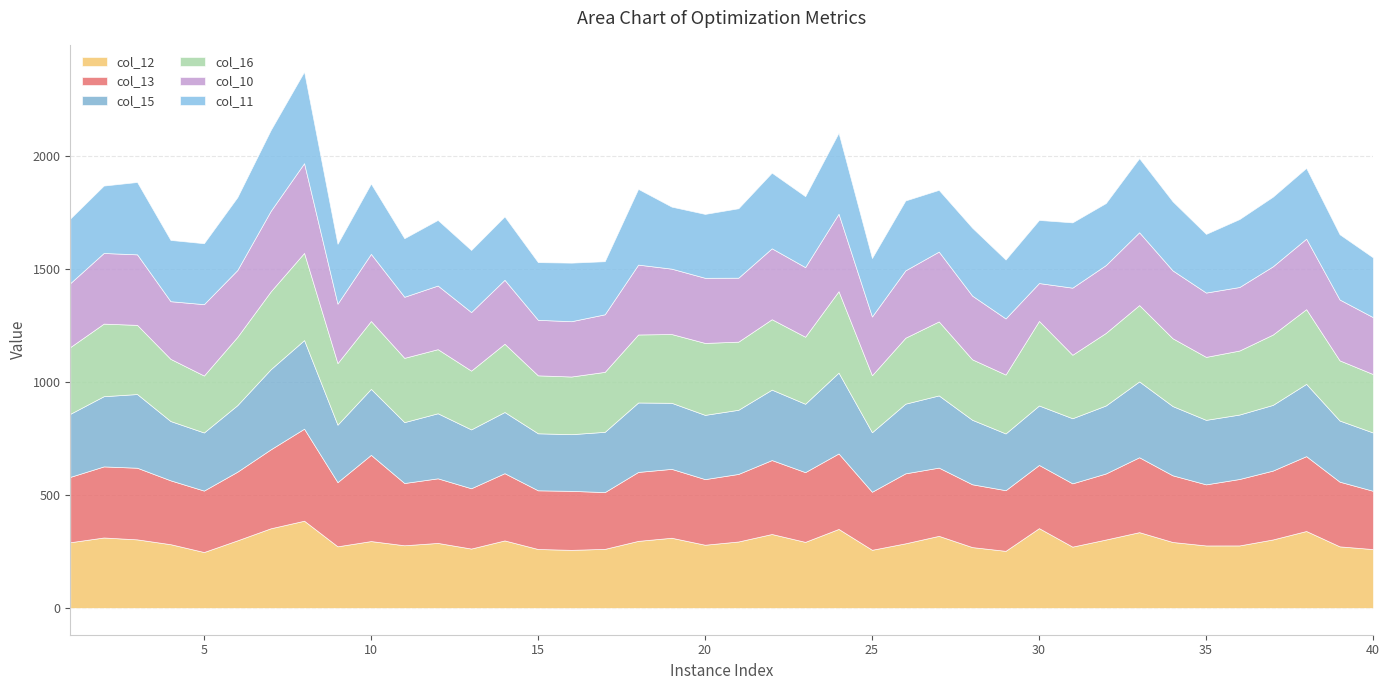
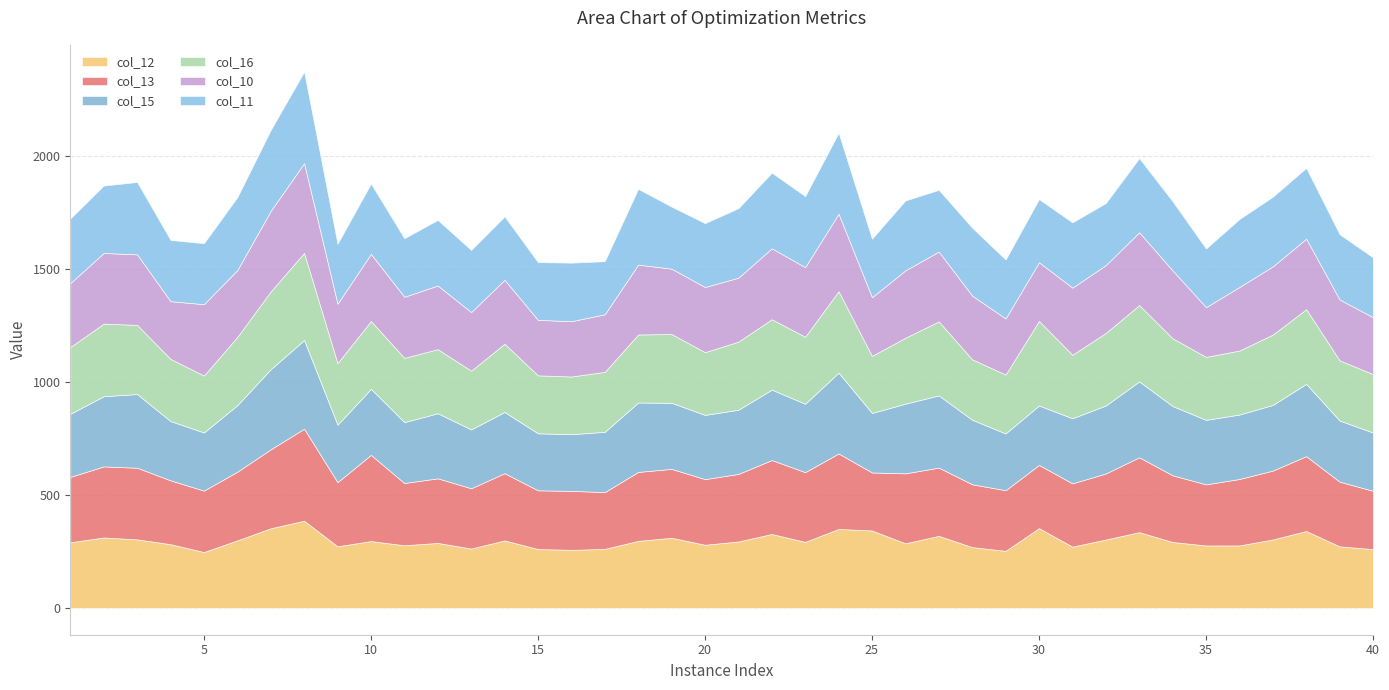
col_16, 20: 320 -> 280
col_12, 25: 260 -> 340
col_10, 30: 170 -> 260
col_10, 35: 280 -> 220
